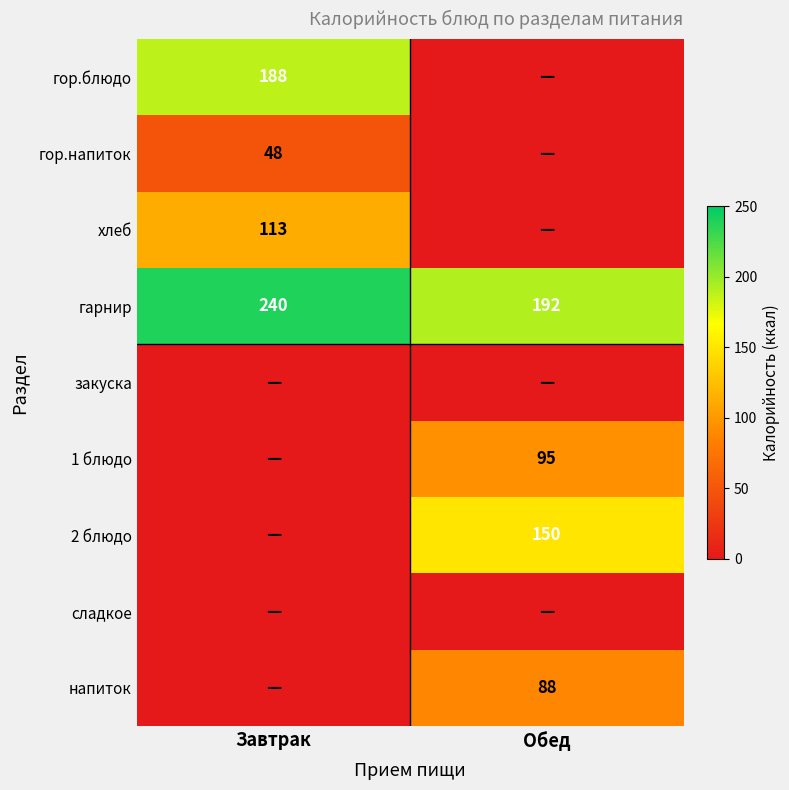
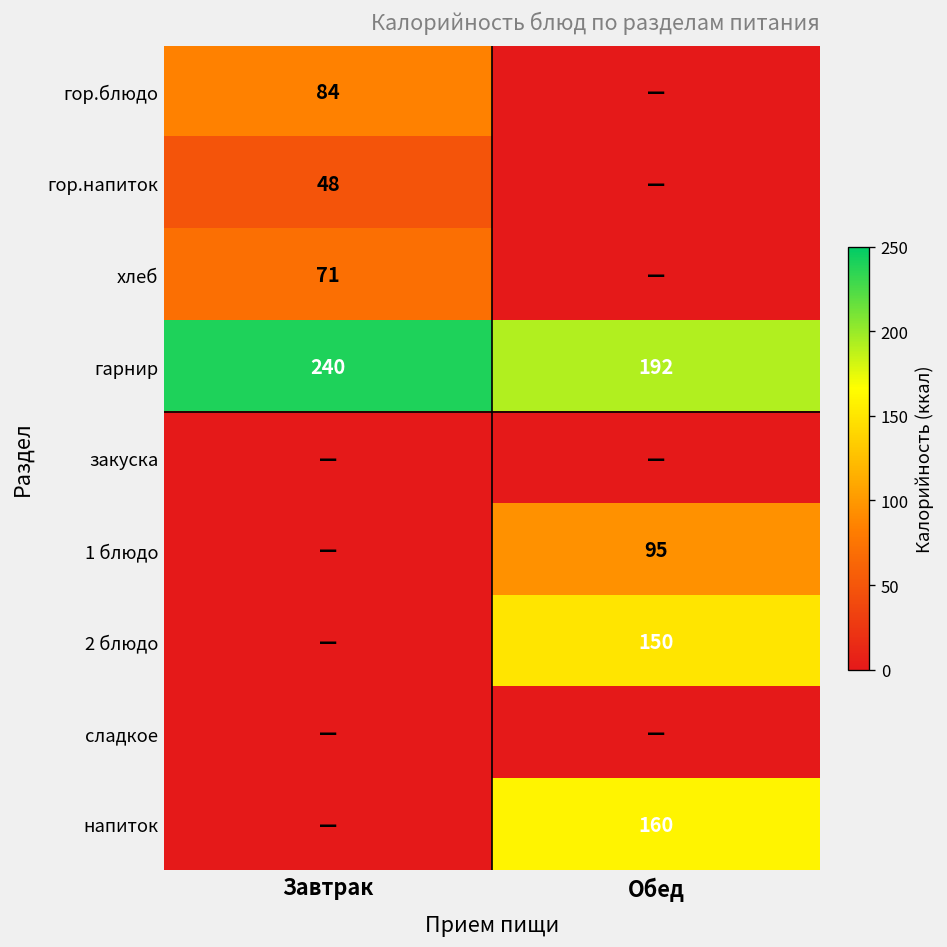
гор.блюдо, Завтрак: 188 -> 84
хлеб, Завтрак: 113 -> 71
напиток, Обед: 88 -> 160
